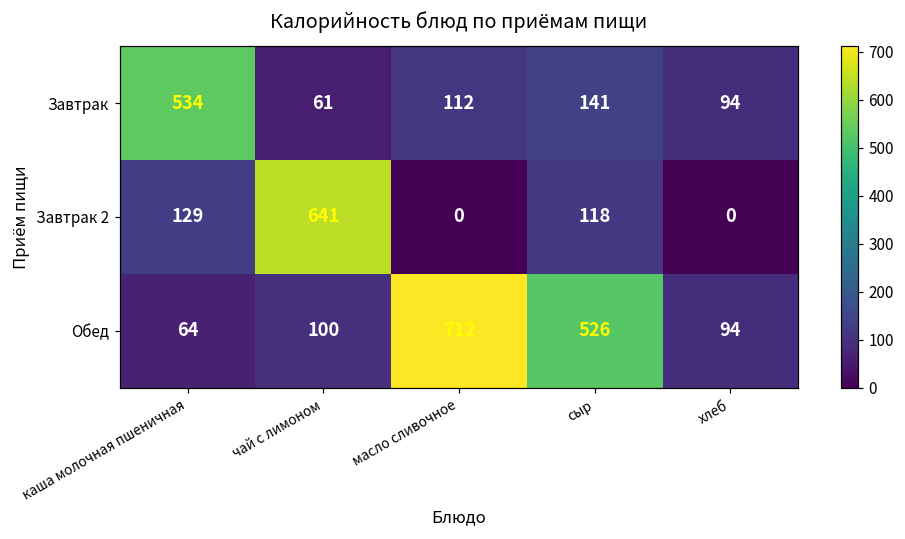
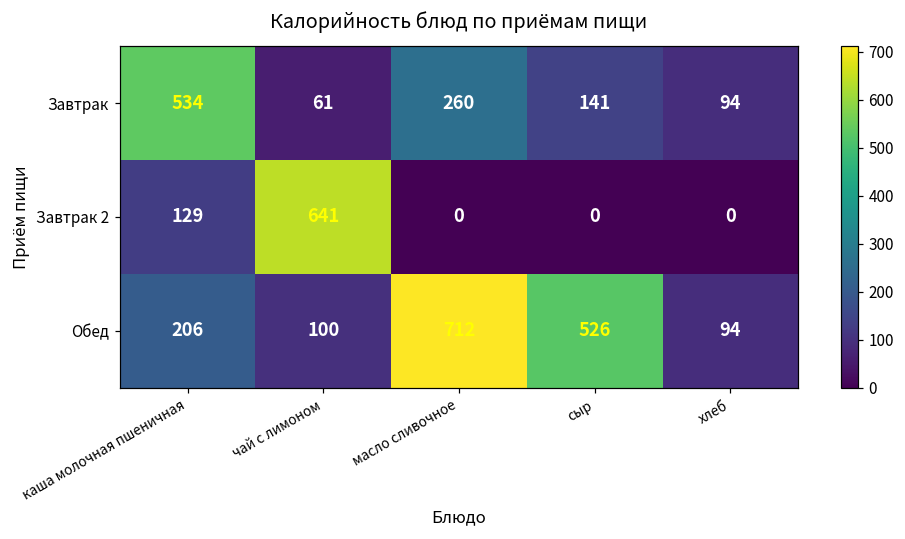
Завтрак, масло сливочное: 112 -> 260
Завтрак 2, сыр: 118 -> 0
Обед, каша молочная пшеничная: 64 -> 206
